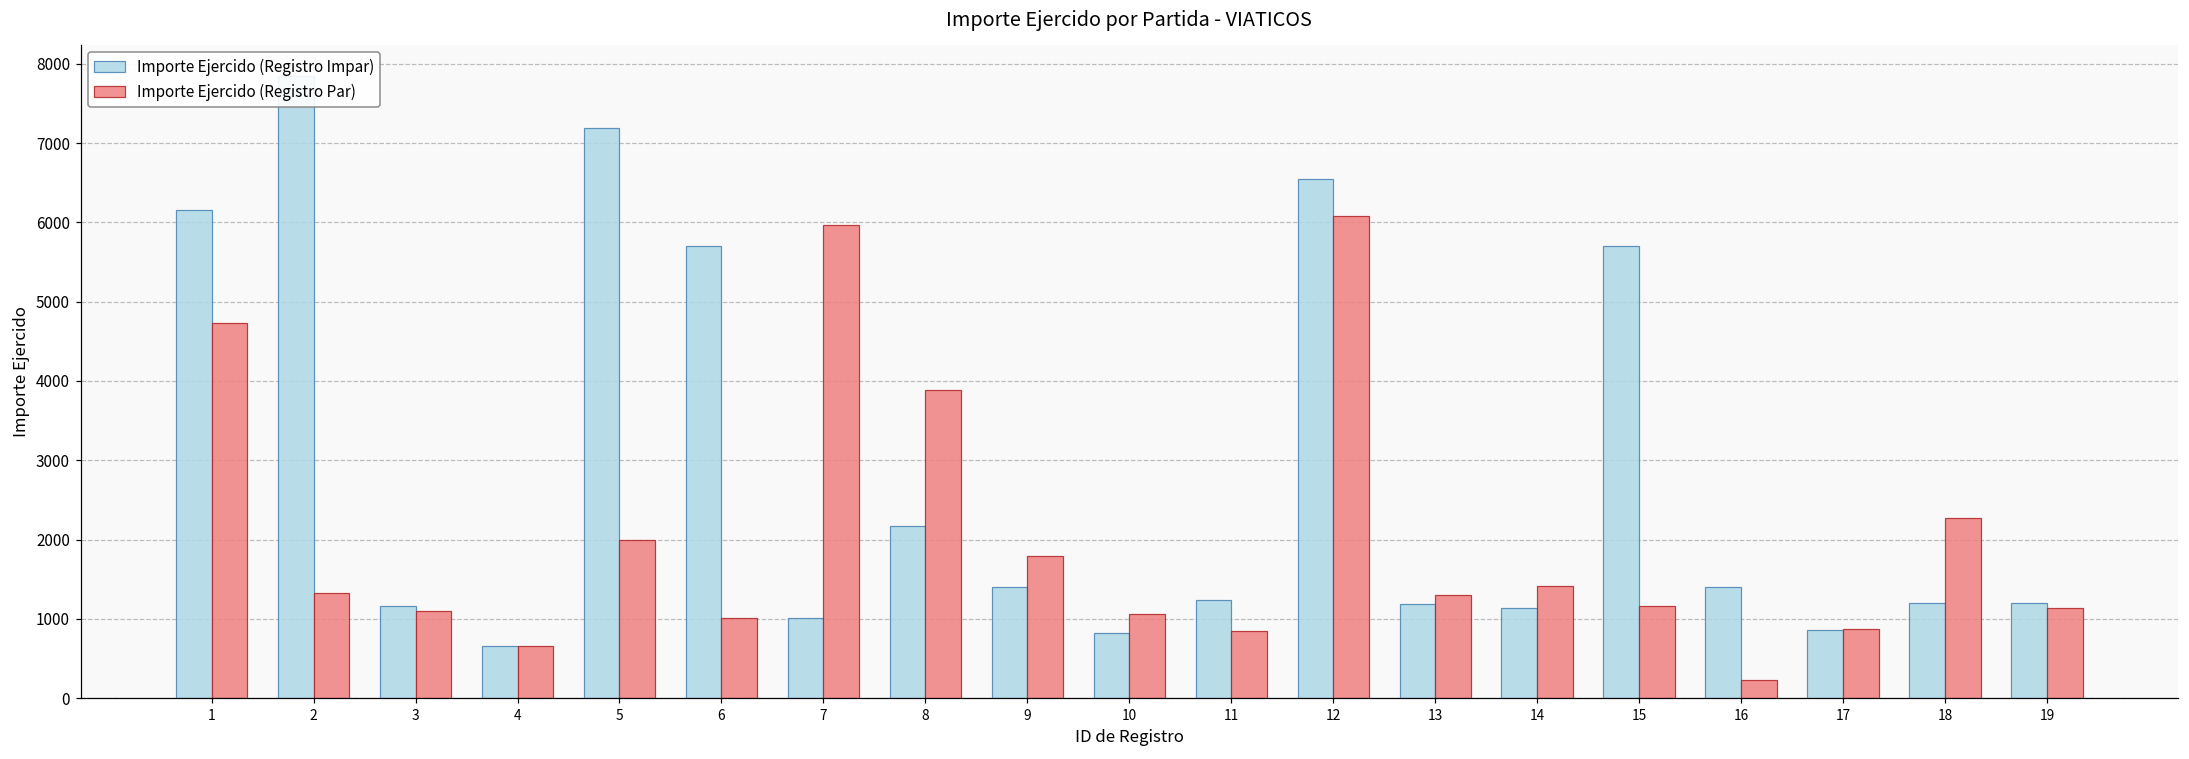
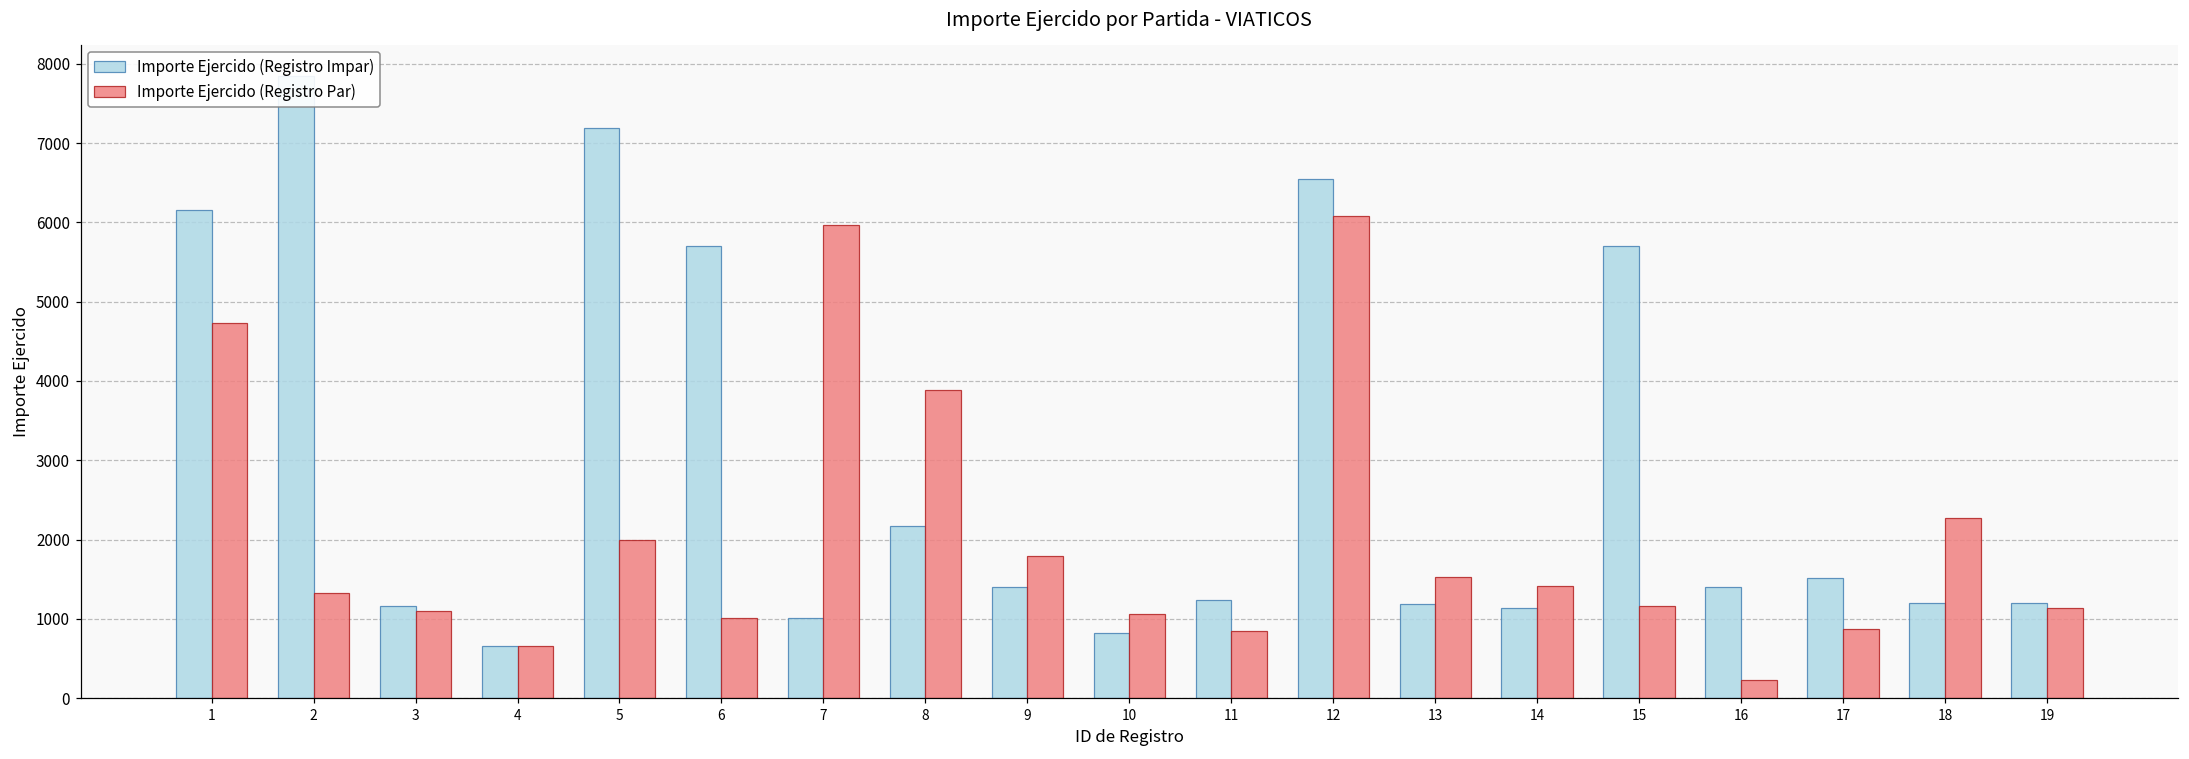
Importe Ejercido (Registro Par), 13: 1300 -> 1500
Importe Ejercido (Registro Impar), 17: 900 -> 1500
